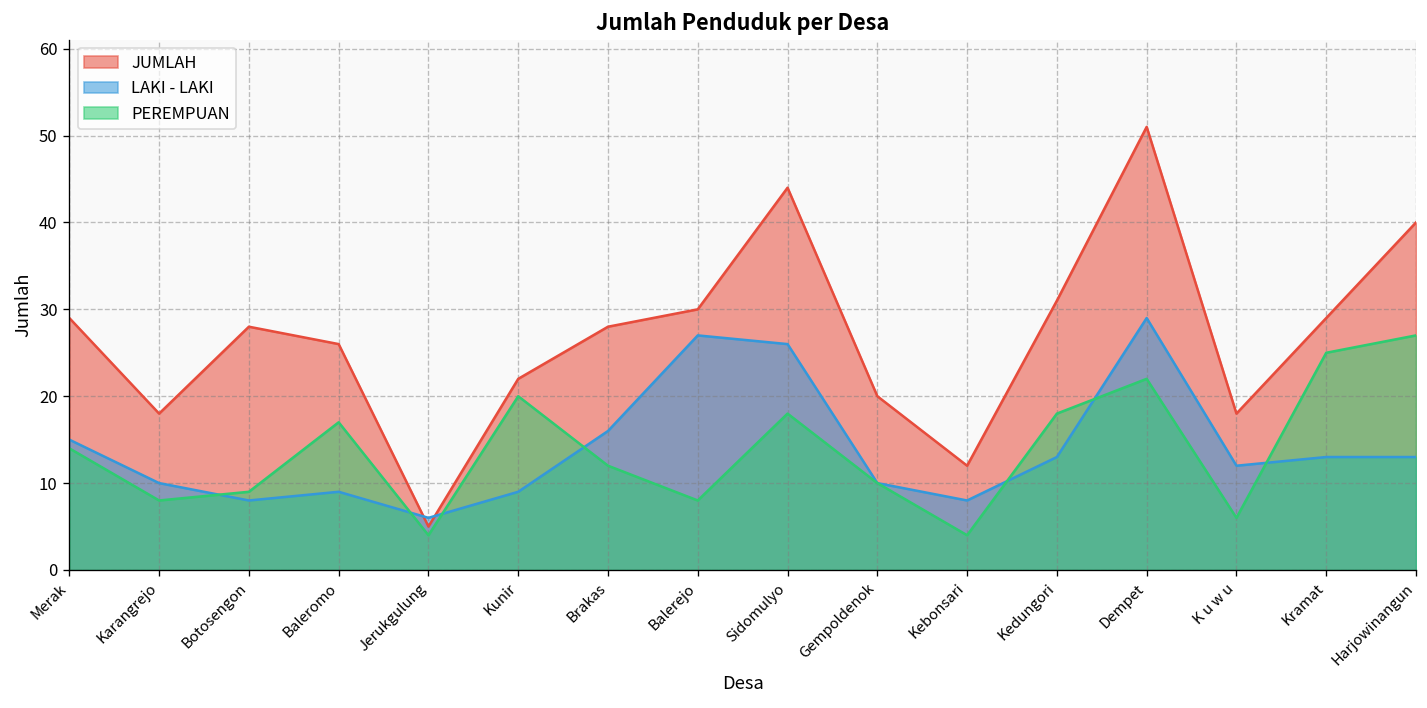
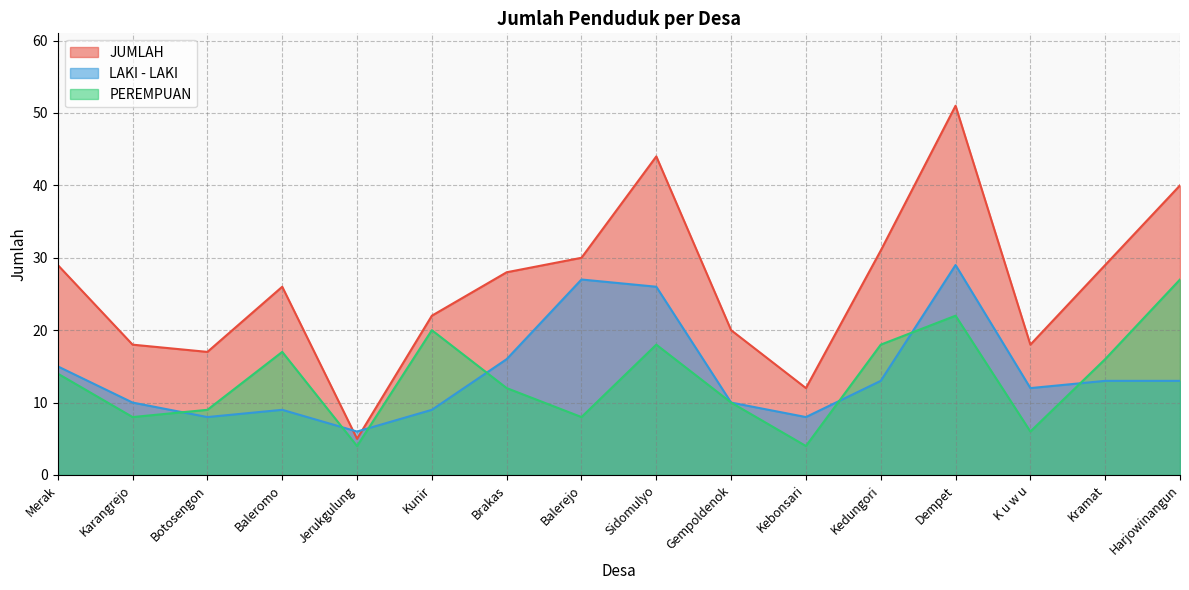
JUMLAH, Botosengon: 28 -> 17
PEREMPUAN, Kramat: 25 -> 16
